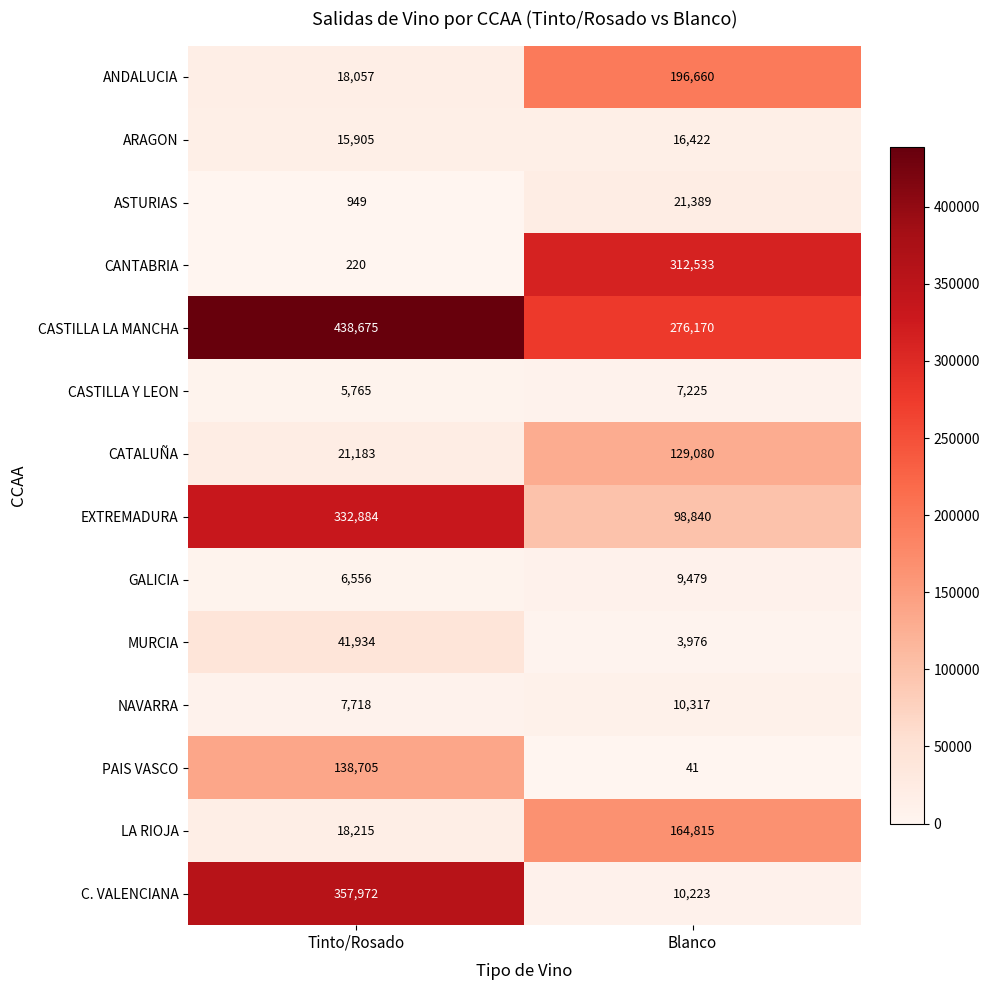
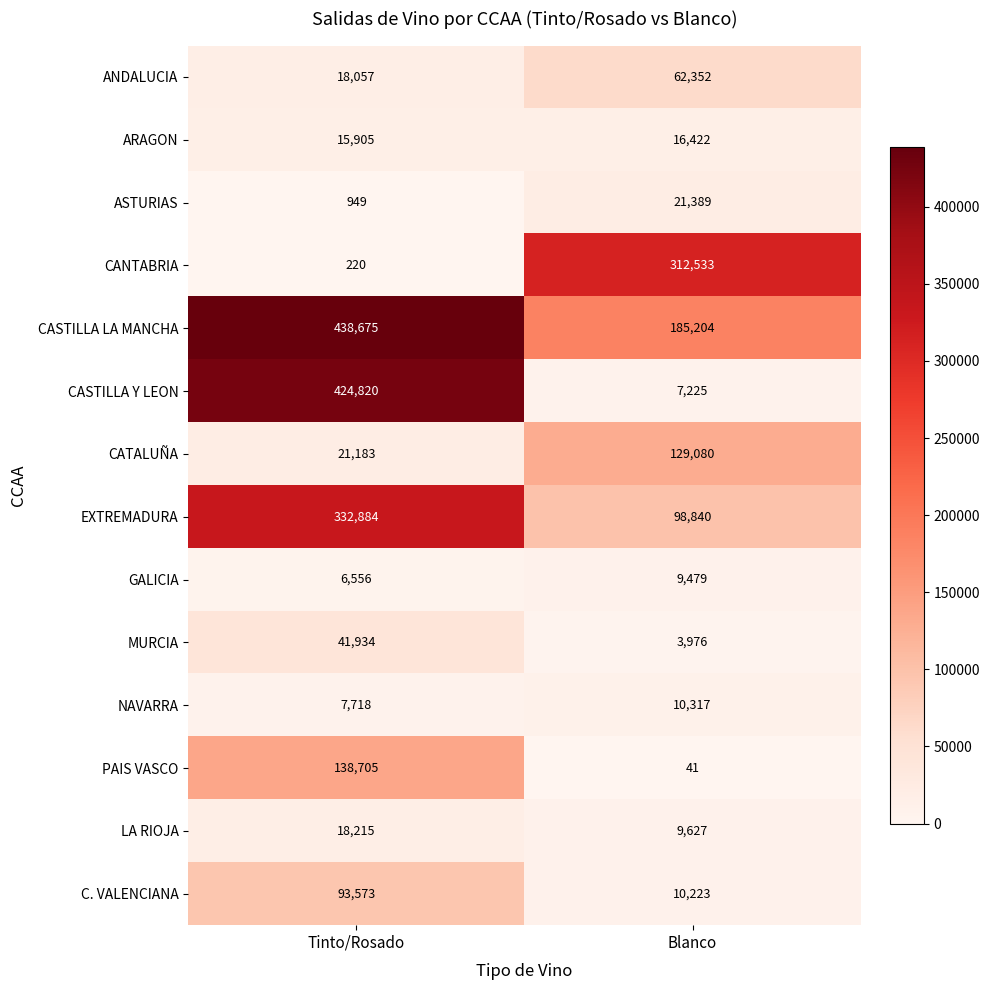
ANDALUCIA, Blanco: 196,660 -> 62,352
CASTILLA LA MANCHA, Blanco: 276,170 -> 185,204
CASTILLA Y LEON, Tinto/Rosado: 5,765 -> 424,820
LA RIOJA, Blanco: 164,815 -> 9,627
C. VALENCIANA, Tinto/Rosado: 357,972 -> 93,573
